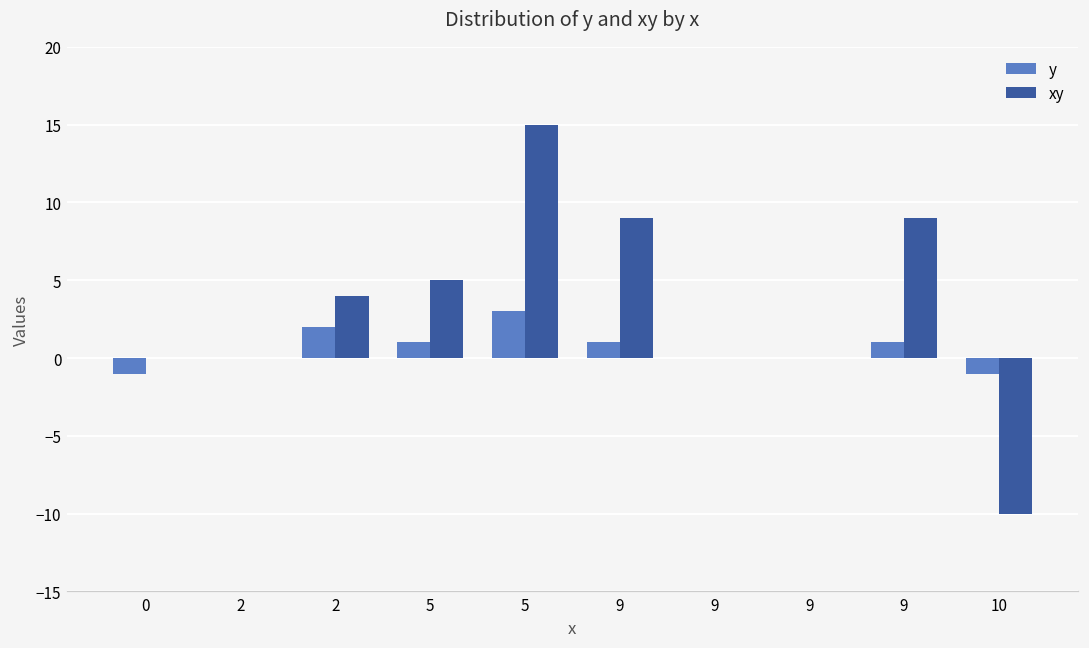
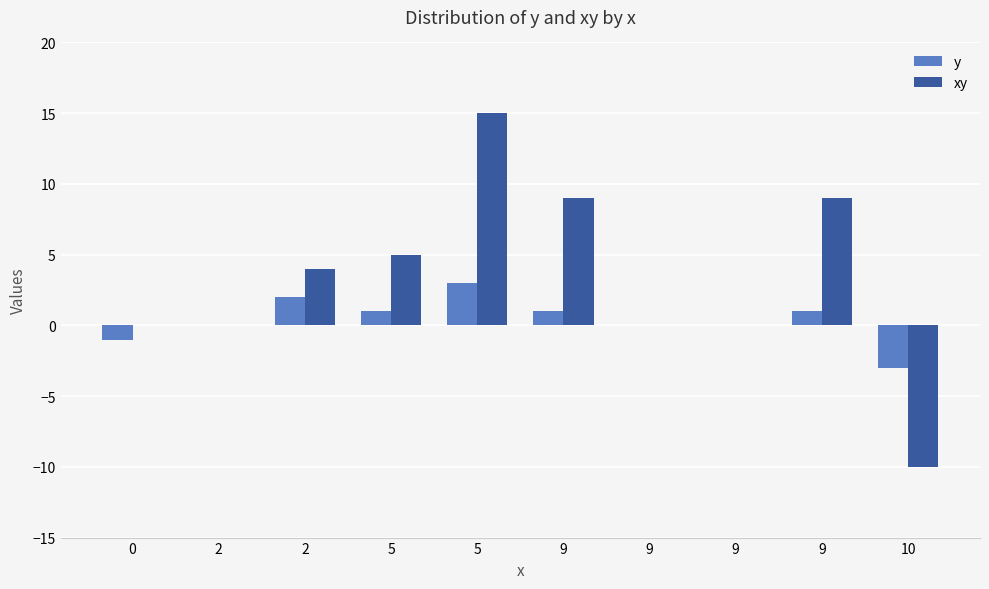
y, 10: -1 -> -3
